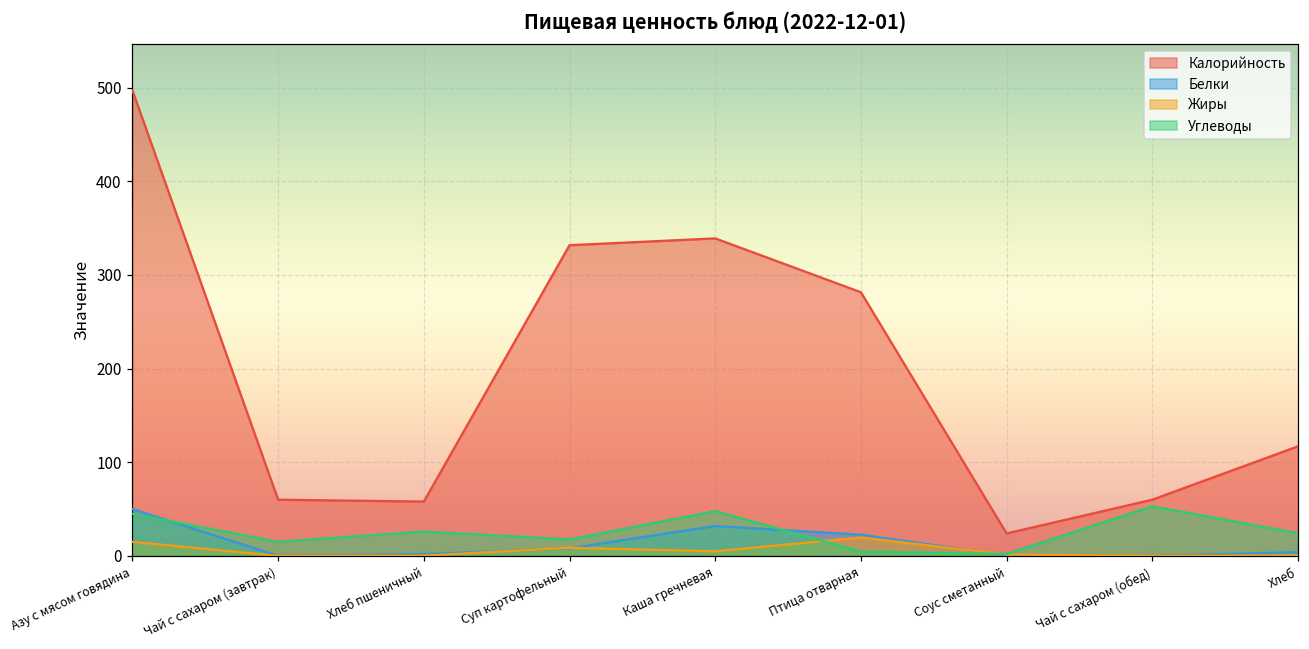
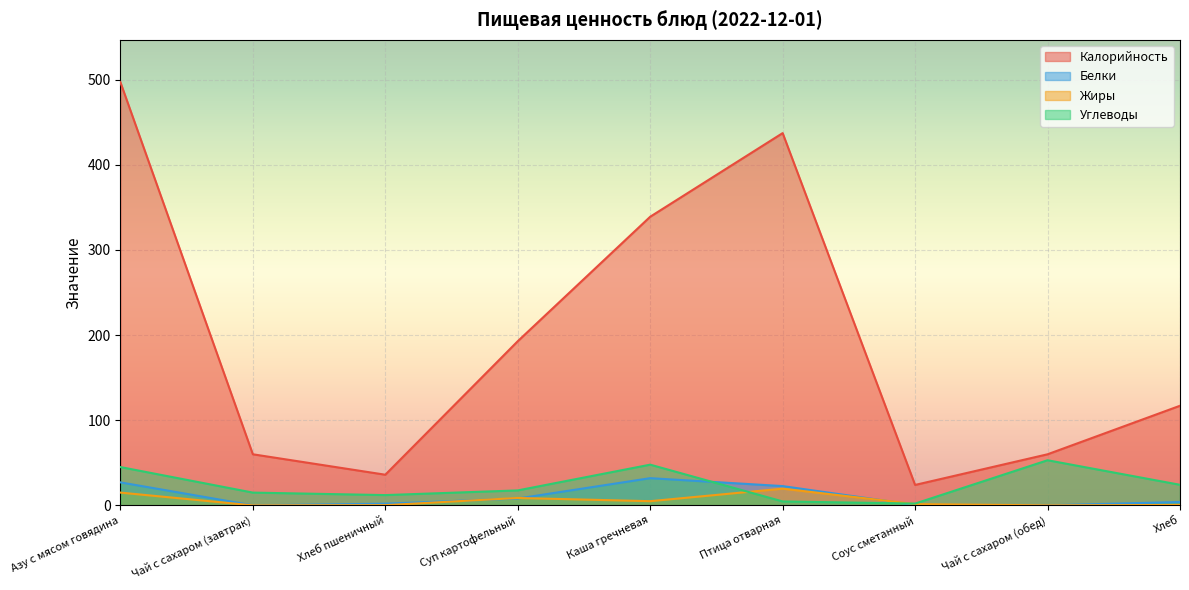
Белки, Азу с мясом говядина: 50 -> 30
Калорийность, Хлеб пшеничный: 60 -> 40
Углеводы, Хлеб пшеничный: 30 -> 10
Калорийность, Суп картофельный: 330 -> 190
Калорийность, Птица отварная: 280 -> 440
